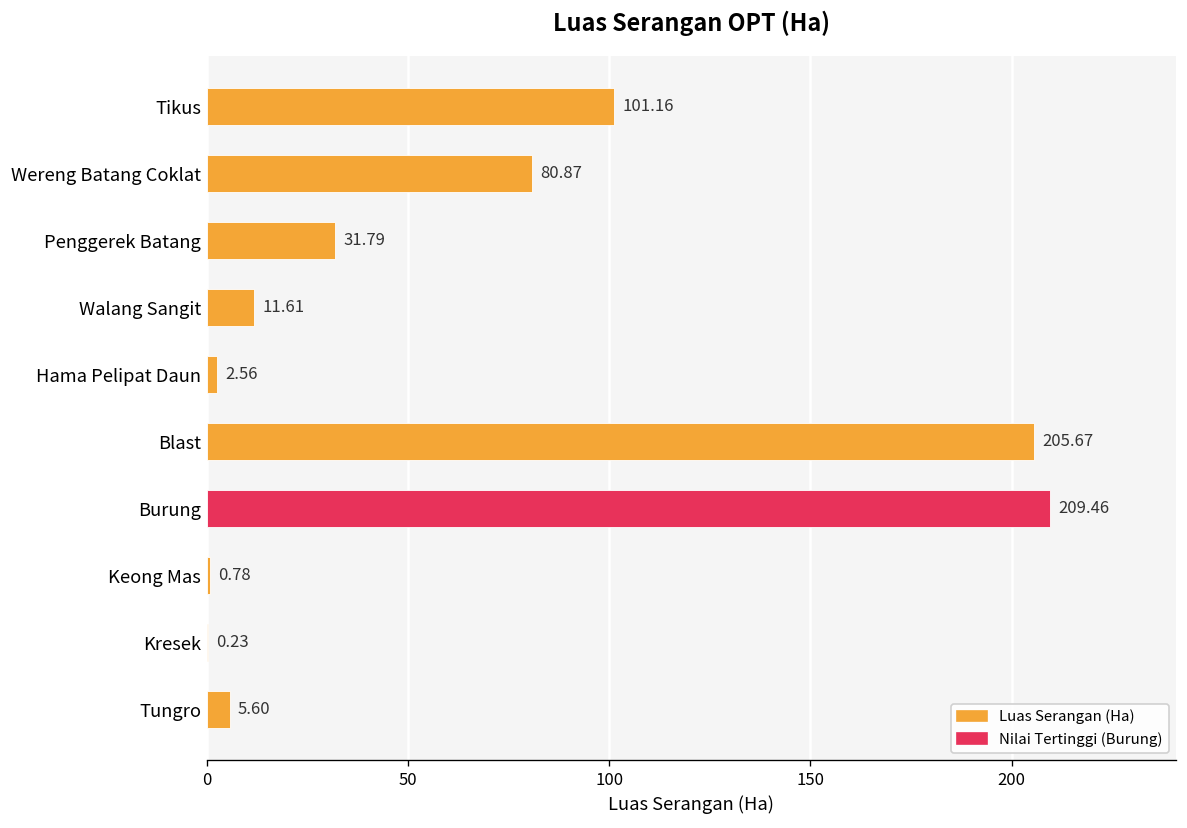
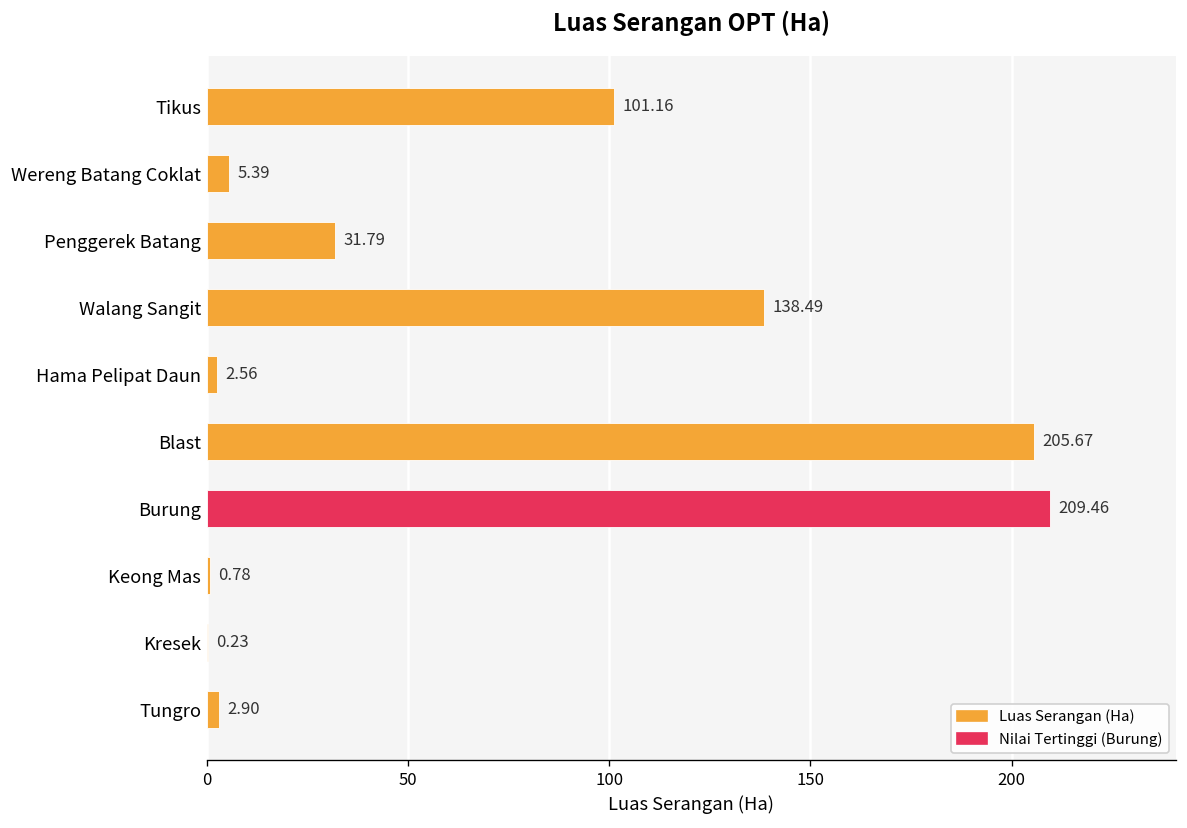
Wereng Batang Coklat: 80.87 -> 5.39
Walang Sangit: 11.61 -> 138.49
Tungro: 5.60 -> 2.90
